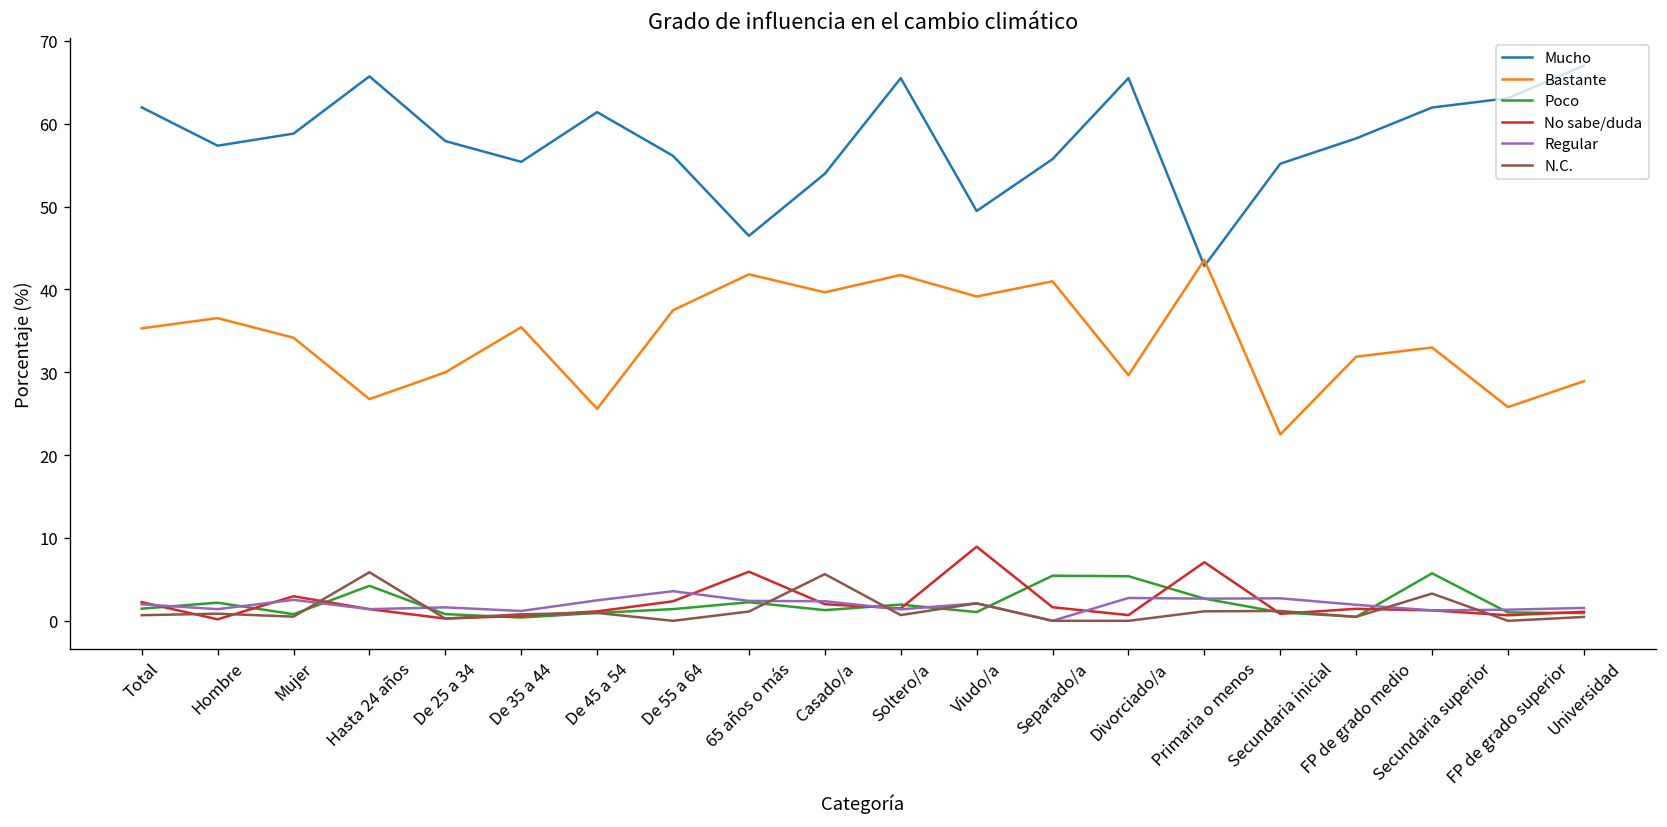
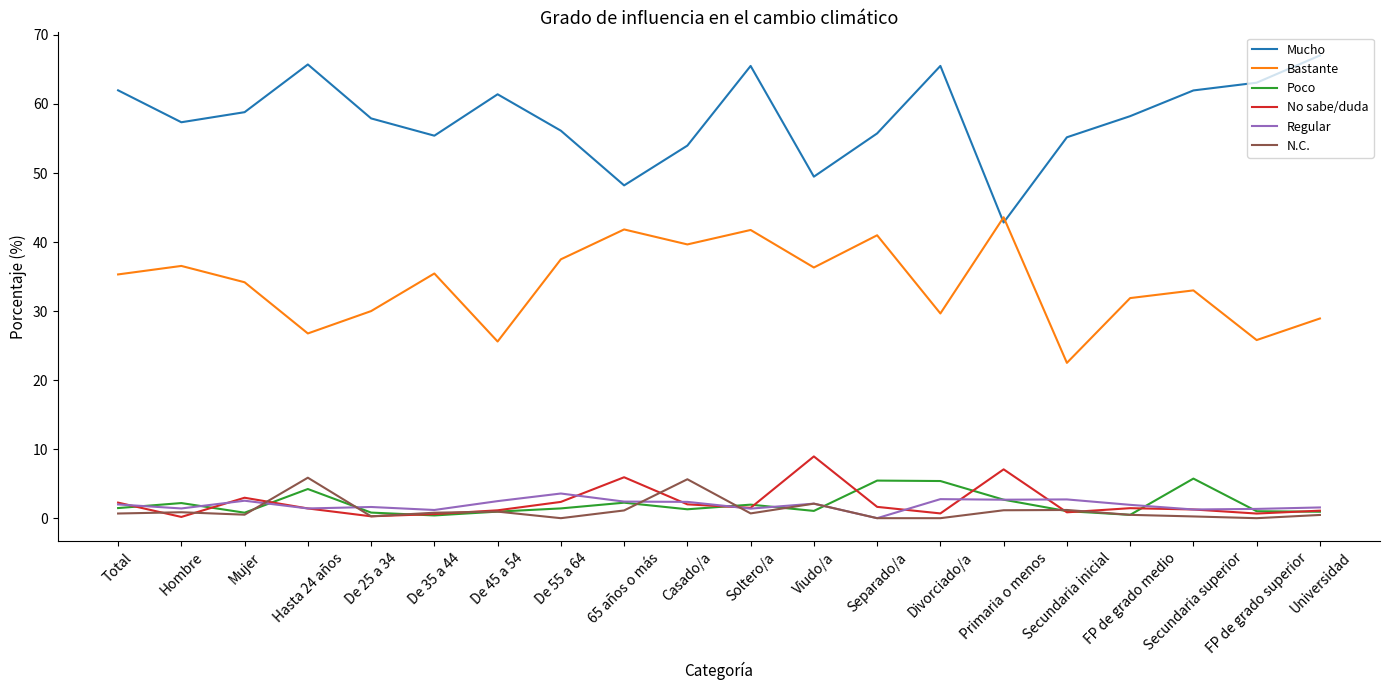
Mucho, 65 años o más: 46 -> 48
Bastante, Viudo/a: 39 -> 36
N.C., Secundaria superior: 3 -> 0
